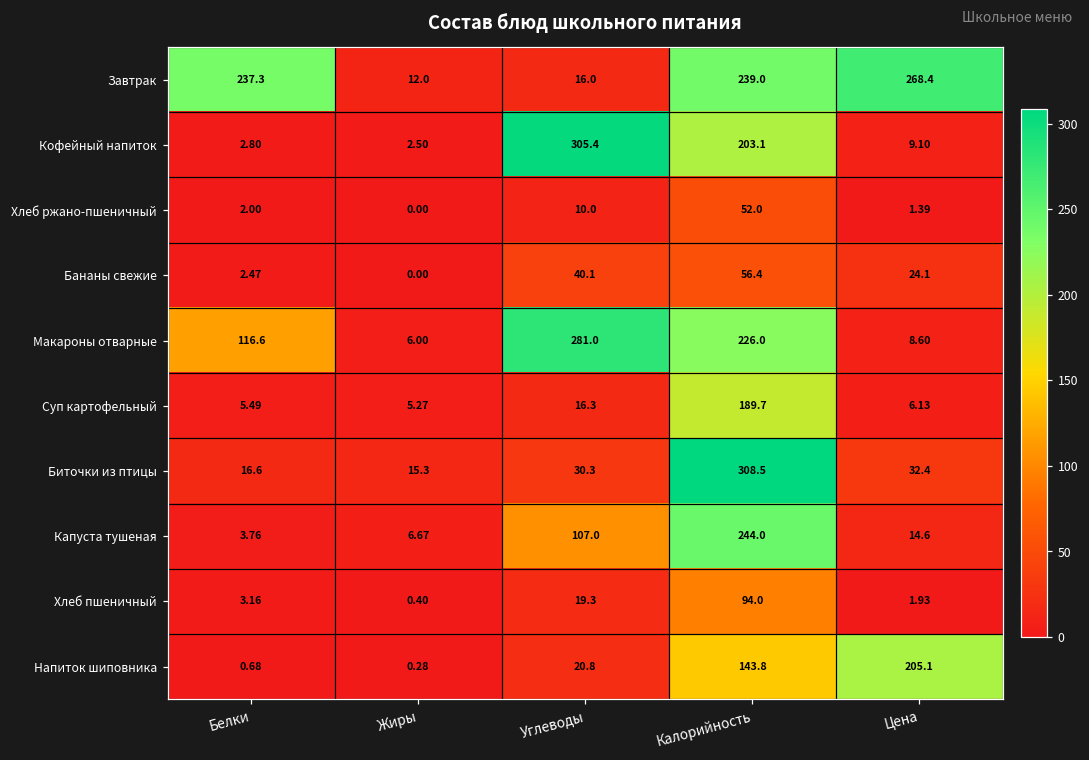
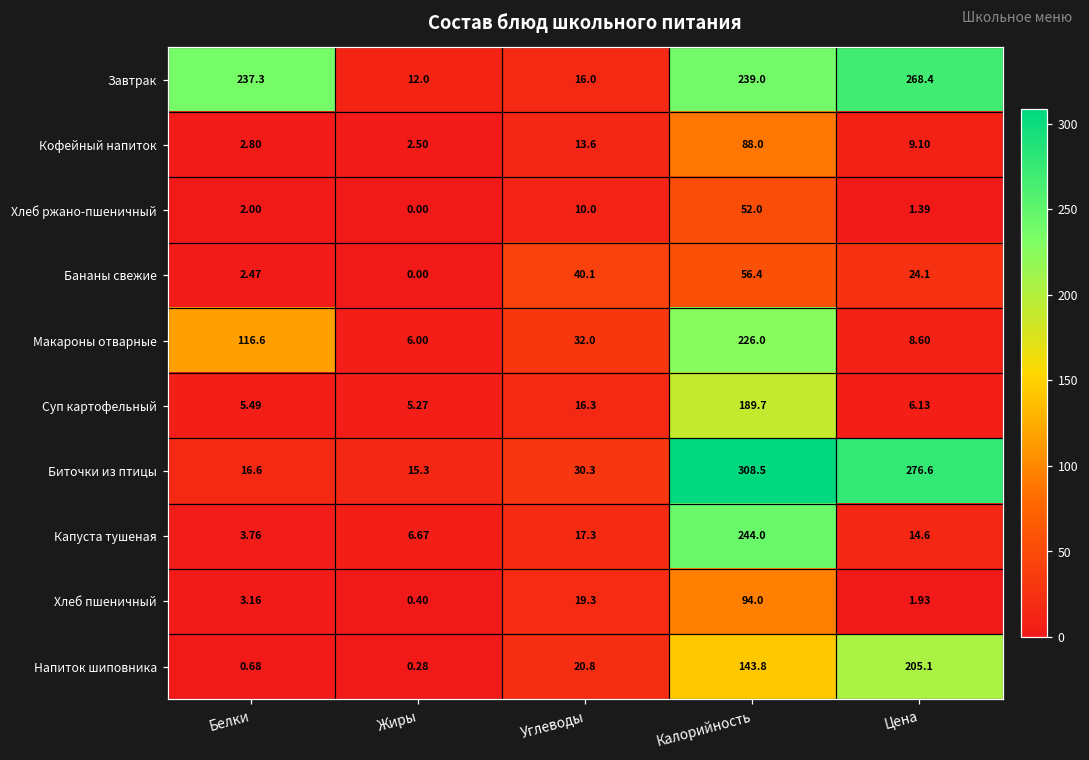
Кофейный напиток, Углеводы: 305.4 -> 13.6
Кофейный напиток, Калорийность: 203.1 -> 88.0
Макароны отварные, Углеводы: 281.0 -> 32.0
Биточки из птицы, Цена: 32.4 -> 276.6
Капуста тушеная, Углеводы: 107.0 -> 17.3
